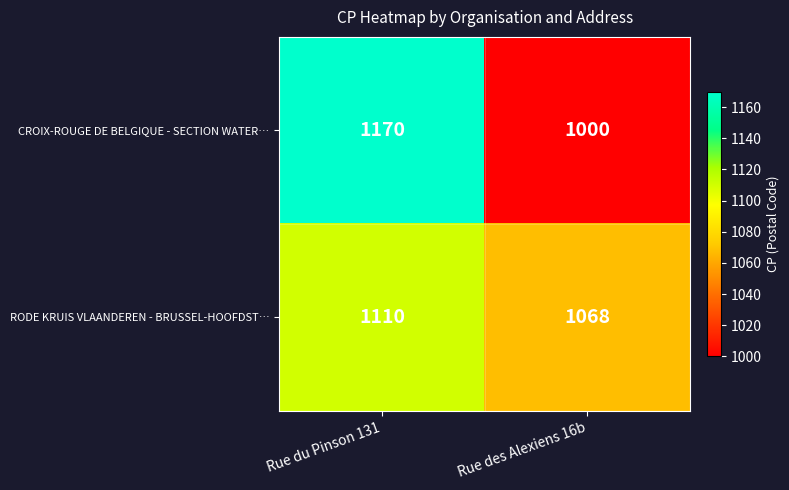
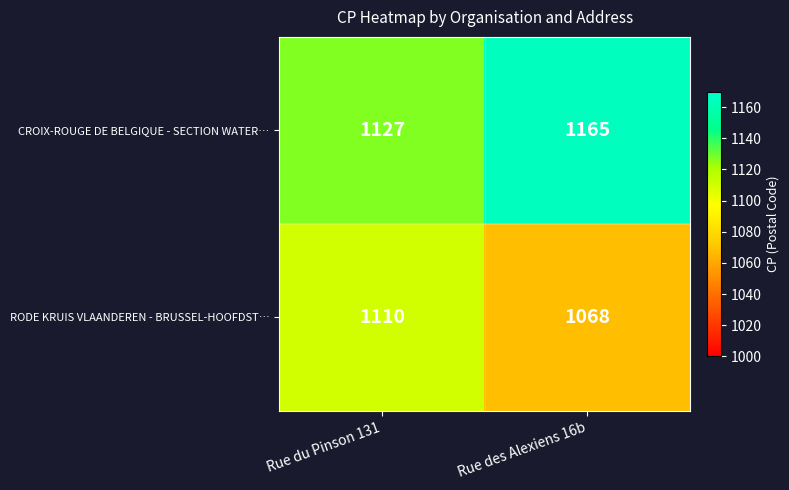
CROIX-ROUGE DE BELGIQUE - SECTION WATER…, Rue du Pinson 131: 1170 -> 1127
CROIX-ROUGE DE BELGIQUE - SECTION WATER…, Rue des Alexiens 16b: 1000 -> 1165
